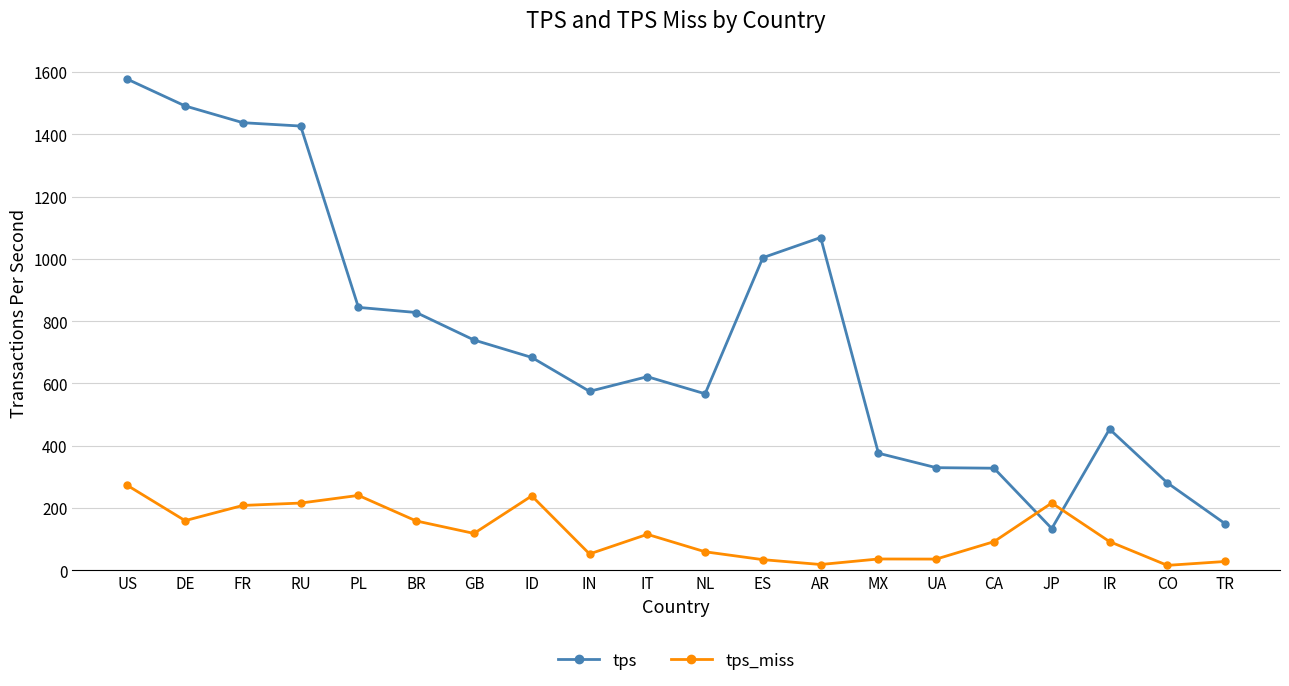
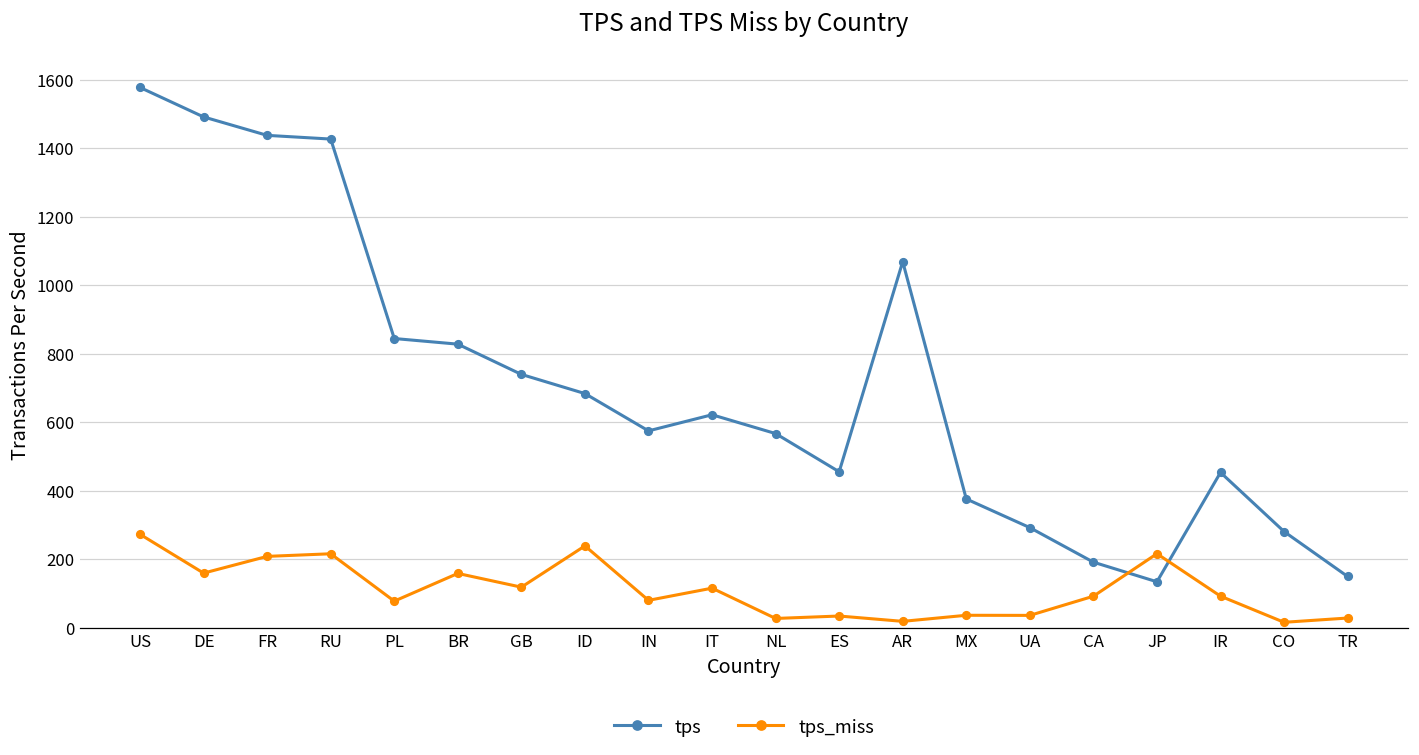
tps_miss, PL: 240 -> 80
tps_miss, IN: 50 -> 80
tps_miss, NL: 60 -> 30
tps, ES: 1000 -> 450
tps, UA: 330 -> 290
tps, CA: 330 -> 190
